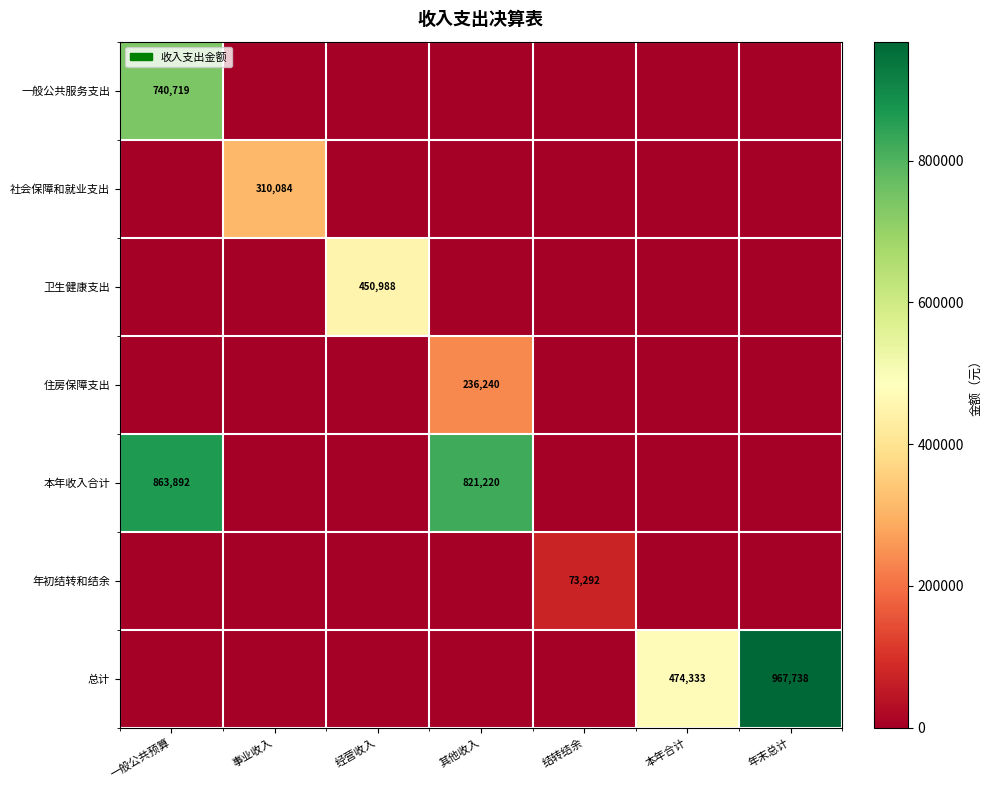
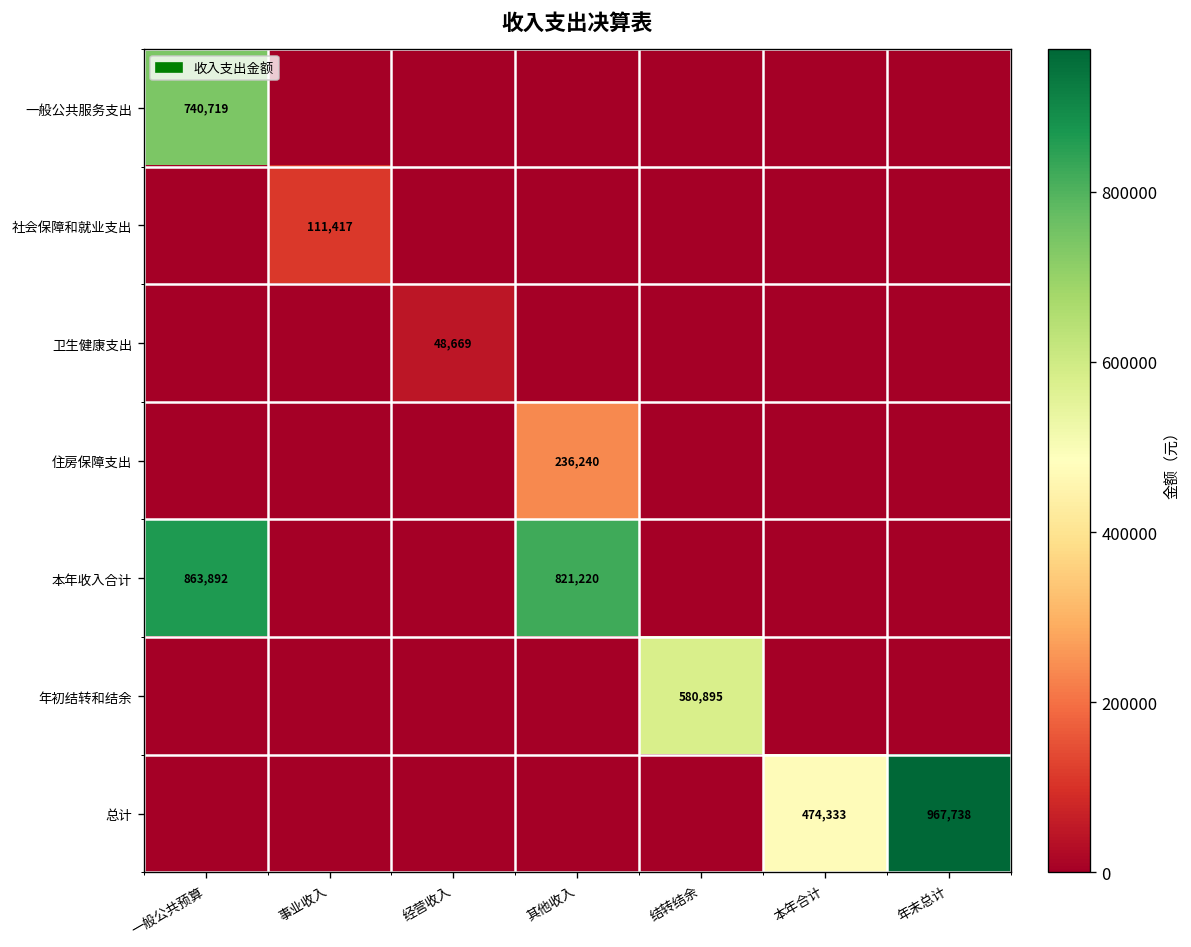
社会保障和就业支出, 事业收入: 310,084 -> 111,417
卫生健康支出, 经营收入: 450,988 -> 48,669
年初结转和结余, 结转结余: 73,292 -> 580,895
